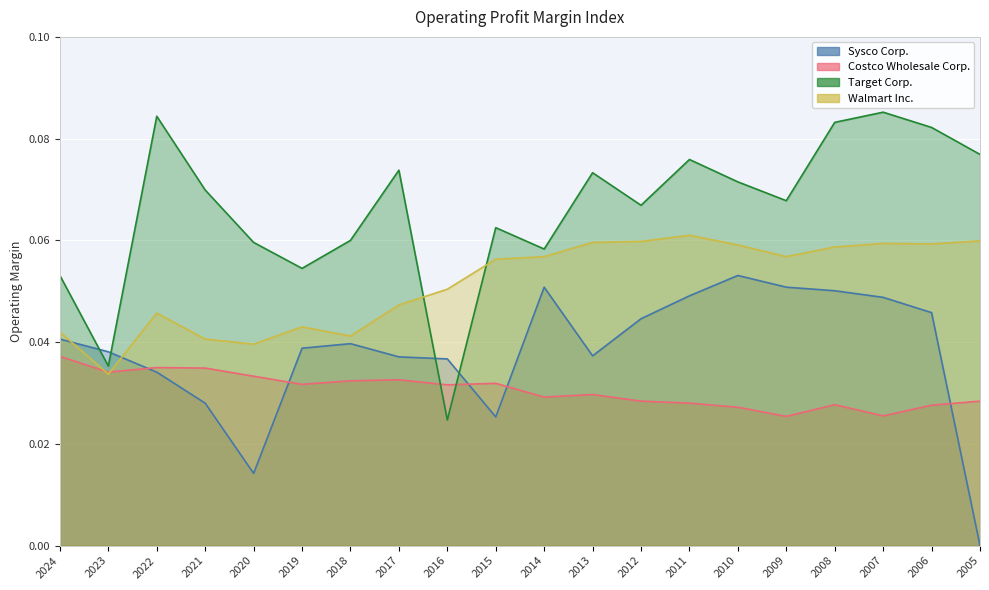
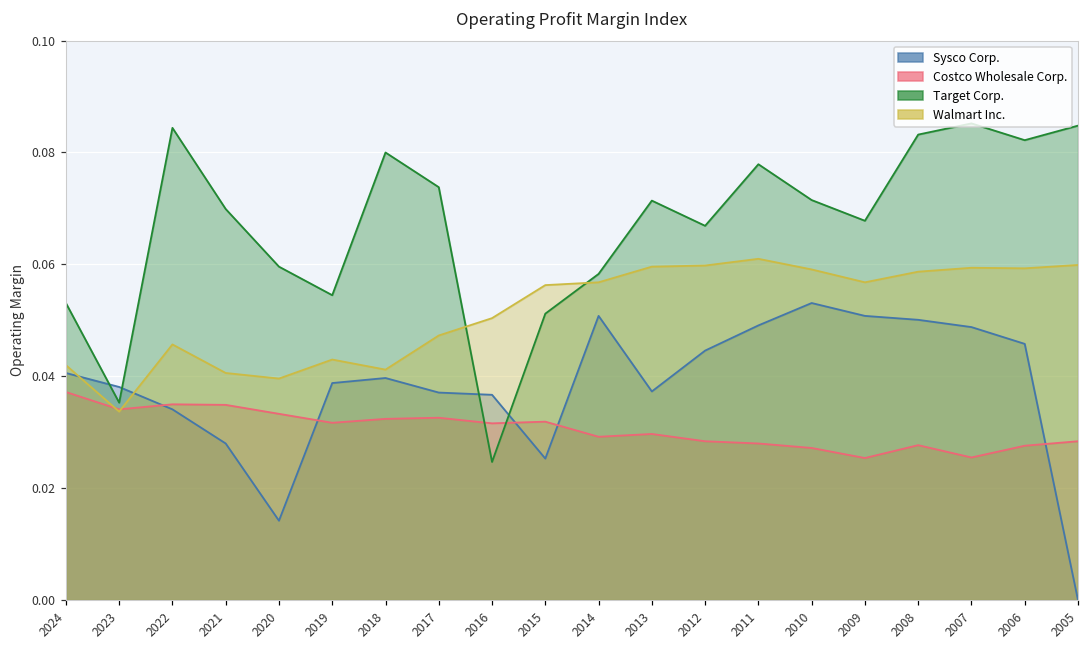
Target Corp., 2018: 0.06 -> 0.08
Target Corp., 2015: 0.063 -> 0.051
Target Corp., 2013: 0.073 -> 0.071
Target Corp., 2011: 0.076 -> 0.078
Target Corp., 2005: 0.077 -> 0.085
